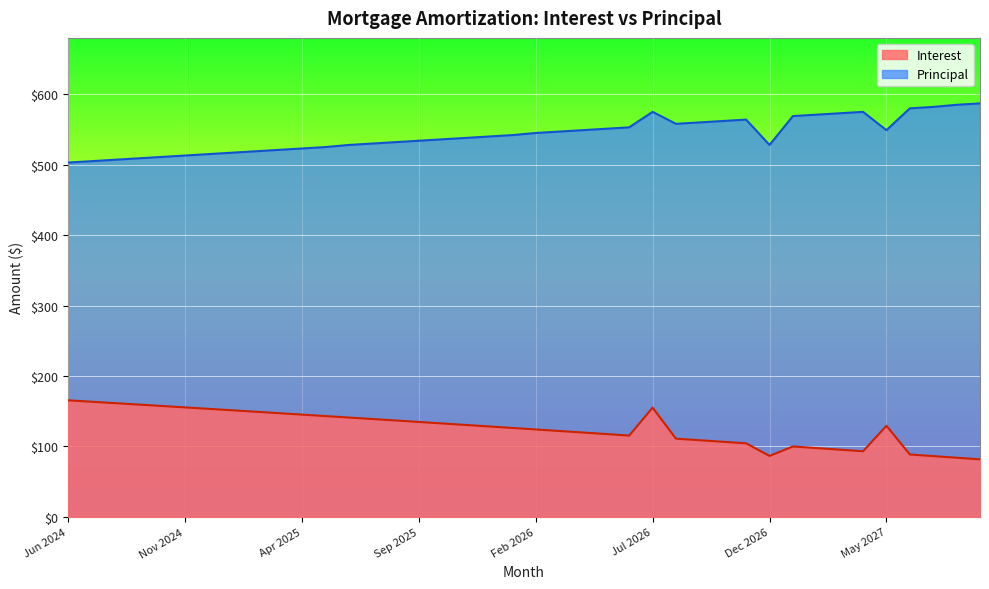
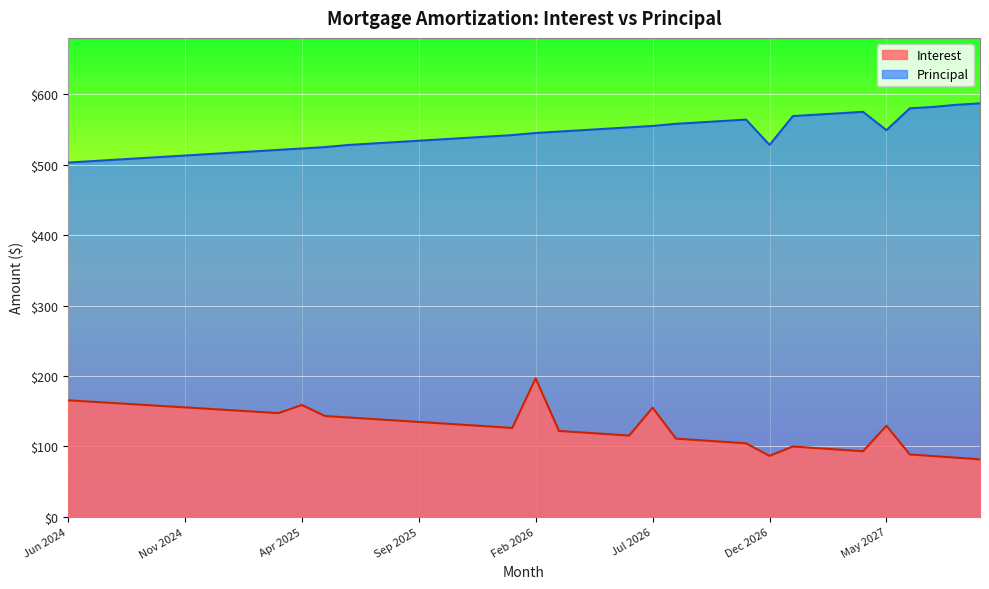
Interest, Apr 2025: $150 -> $160
Interest, Feb 2026: $120 -> $200
Principal, Jul 2026: $580 -> $560
